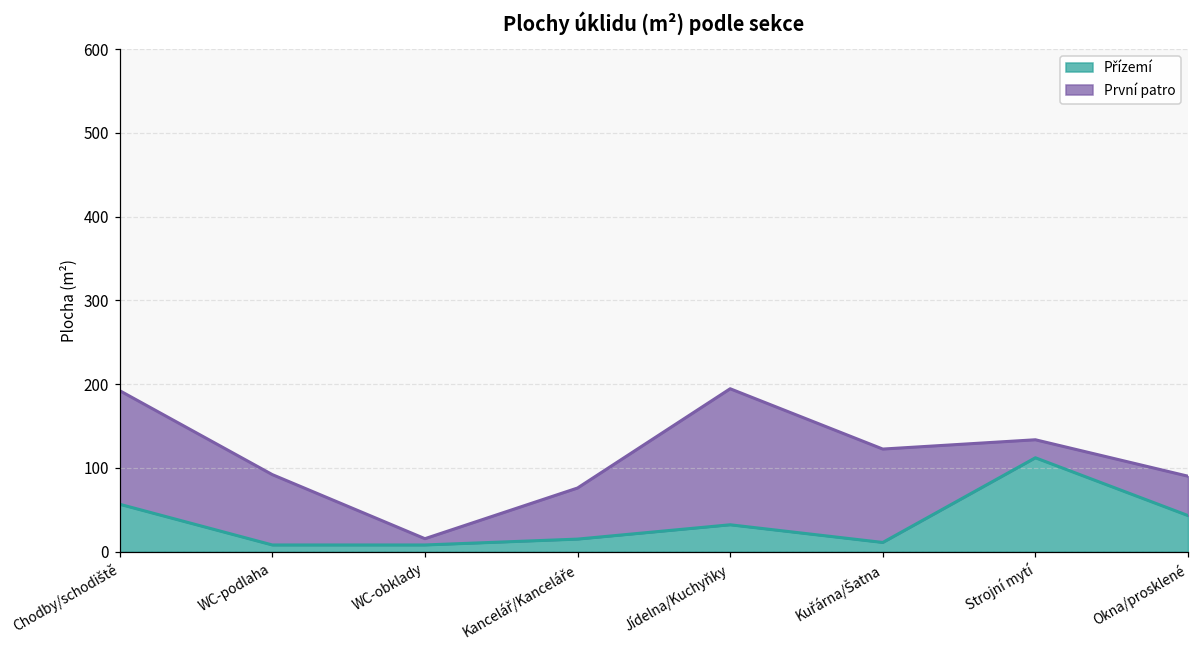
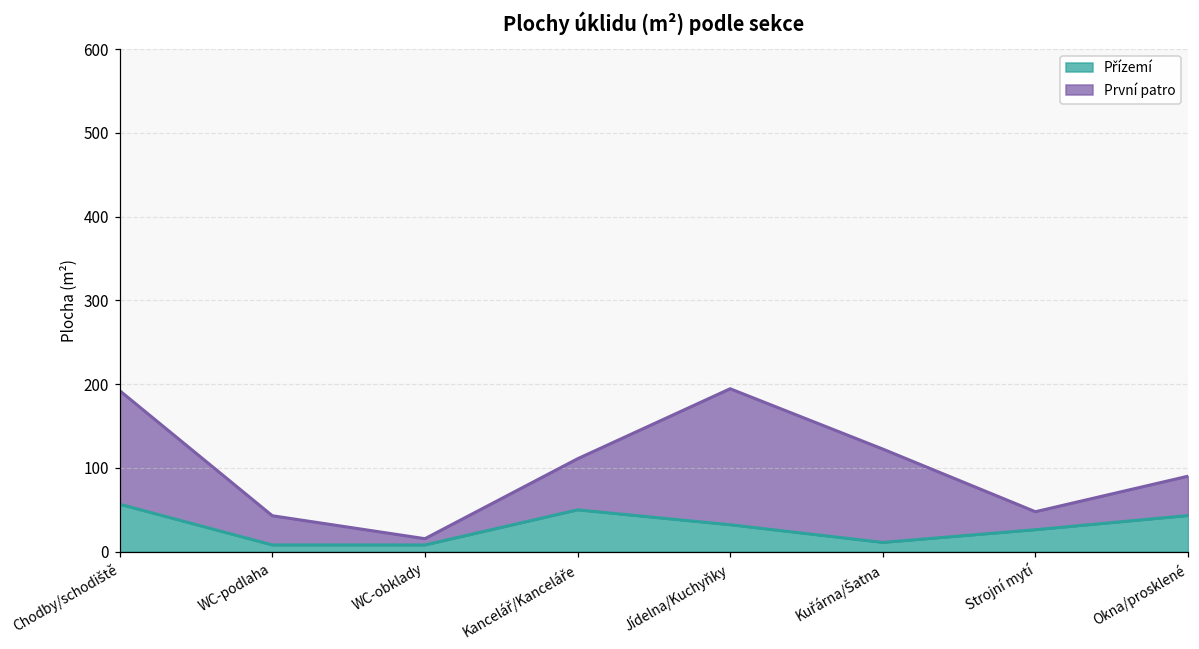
První patro, WC-podlaha: 80 -> 30
Přízemí, Kancelář/Kanceláře: 20 -> 50
Přízemí, Strojní mytí: 110 -> 30
